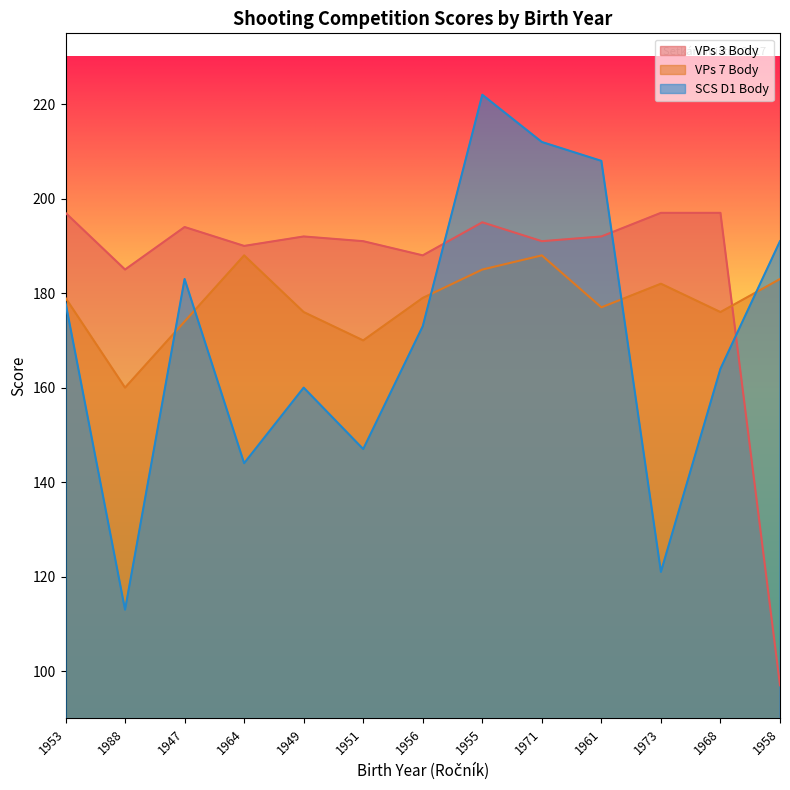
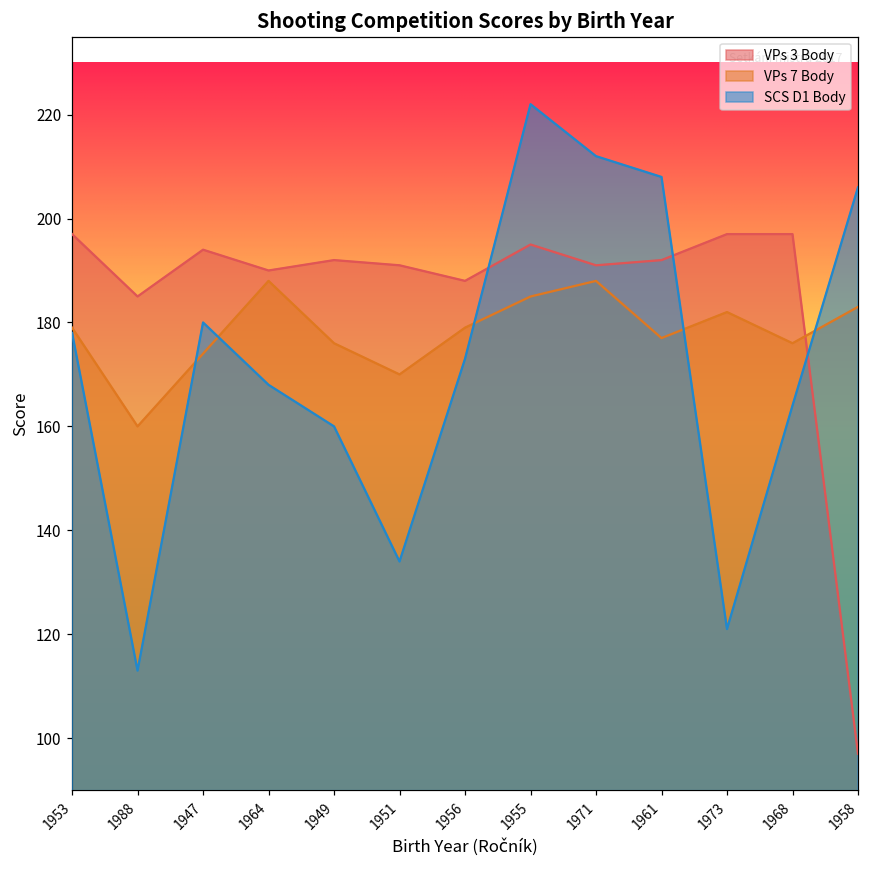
SCS D1 Body, 1947: 183 -> 180
SCS D1 Body, 1964: 144 -> 168
SCS D1 Body, 1951: 147 -> 134
SCS D1 Body, 1958: 191 -> 206
